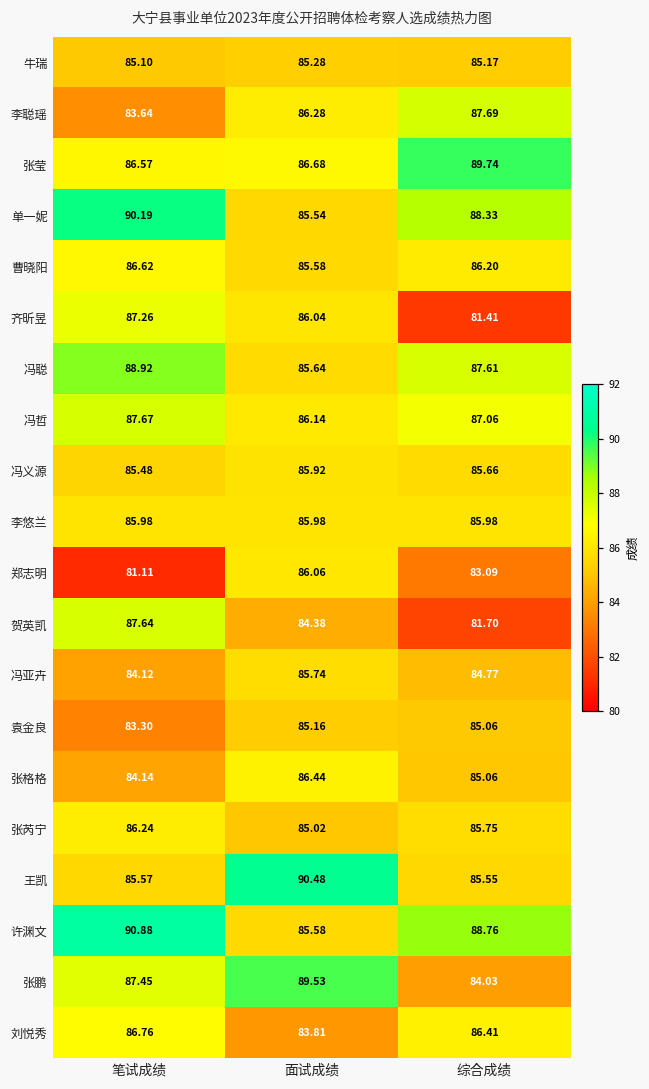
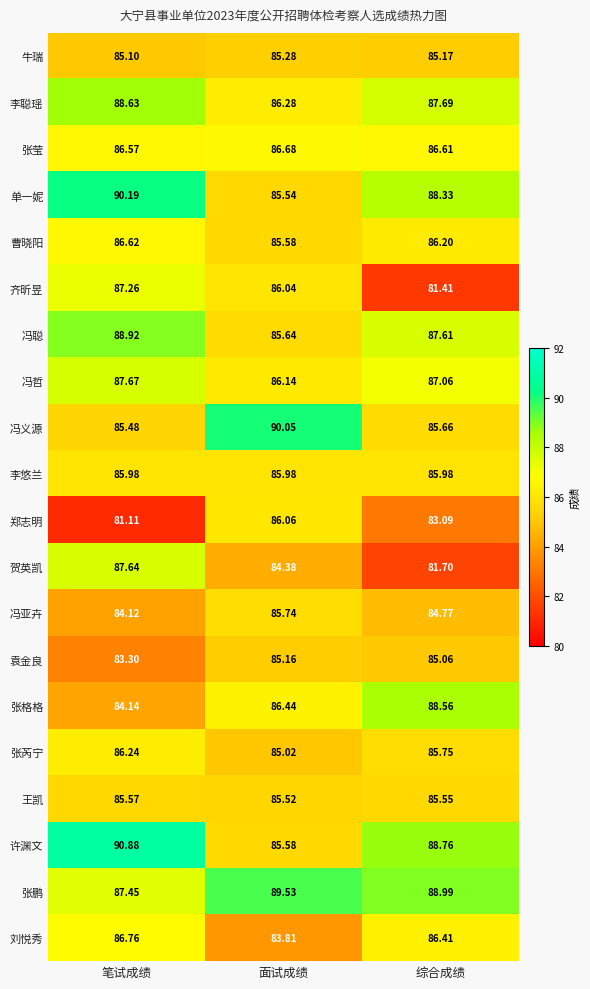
李聪瑶, 笔试成绩: 83.64 -> 88.63
张莹, 综合成绩: 89.74 -> 86.61
冯义源, 面试成绩: 85.92 -> 90.05
张格格, 综合成绩: 85.06 -> 88.56
王凯, 面试成绩: 90.48 -> 85.52
张鹏, 综合成绩: 84.03 -> 88.99
